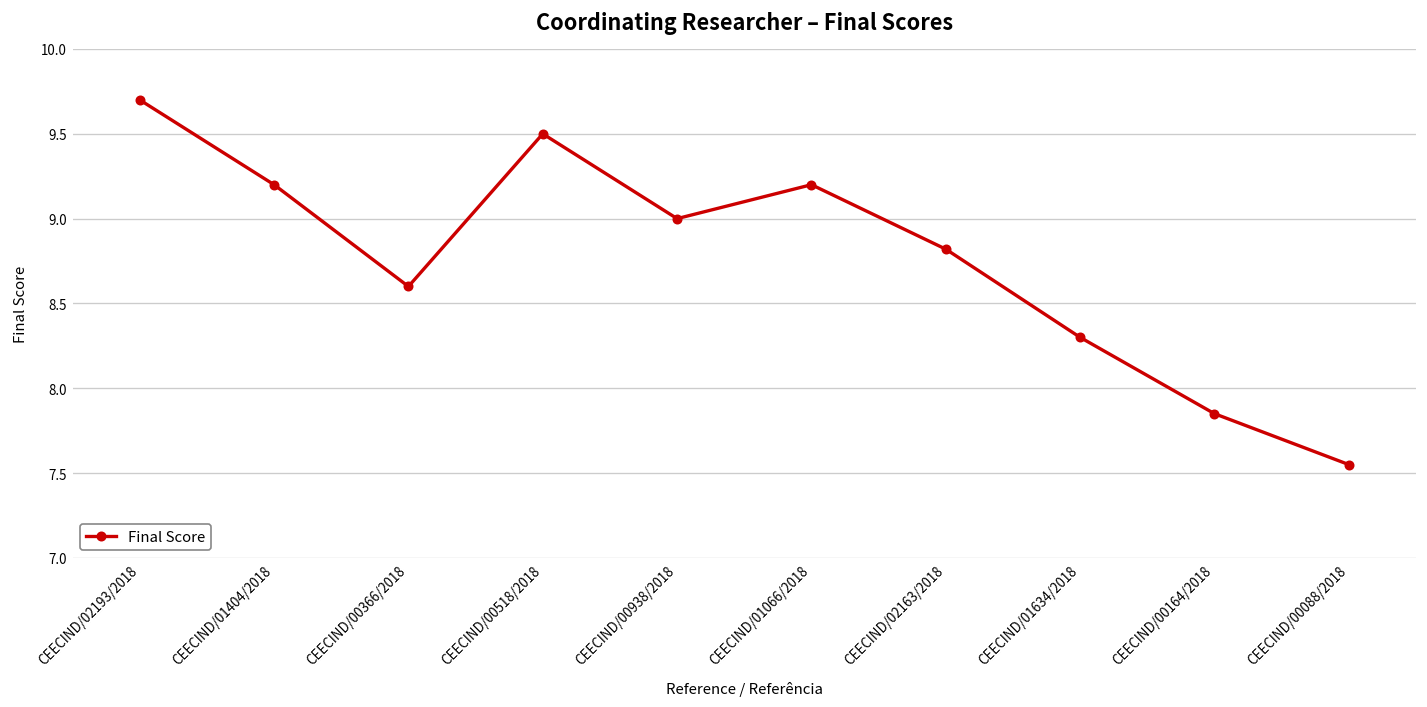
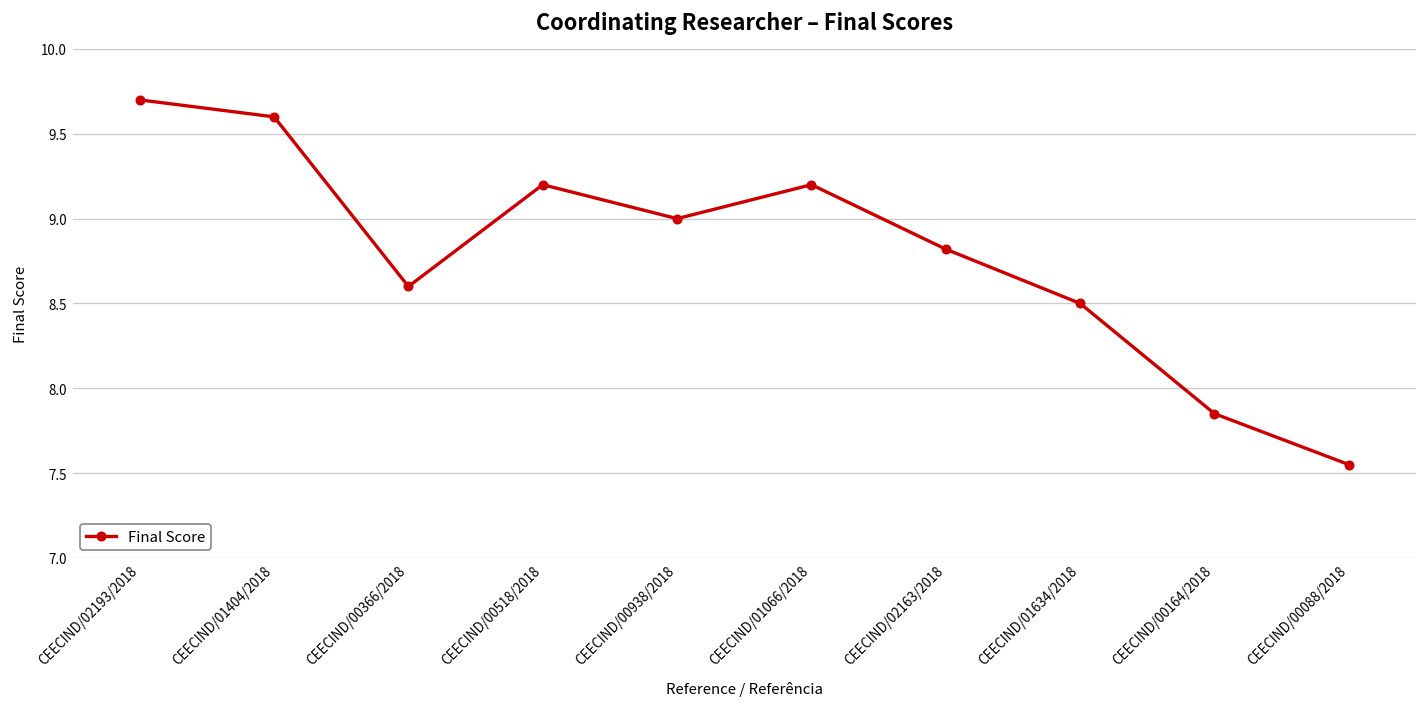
CEECIND/01404/2018: 9.2 -> 9.6
CEECIND/00518/2018: 9.5 -> 9.2
CEECIND/01634/2018: 8.3 -> 8.5
